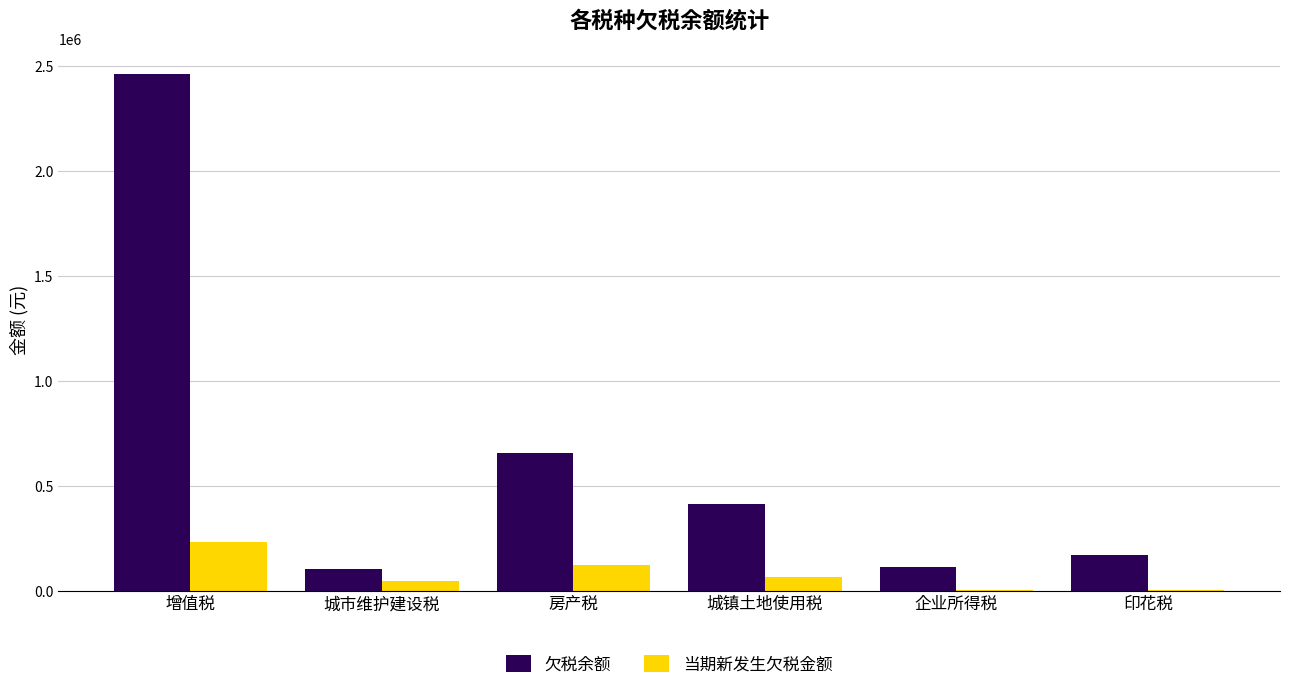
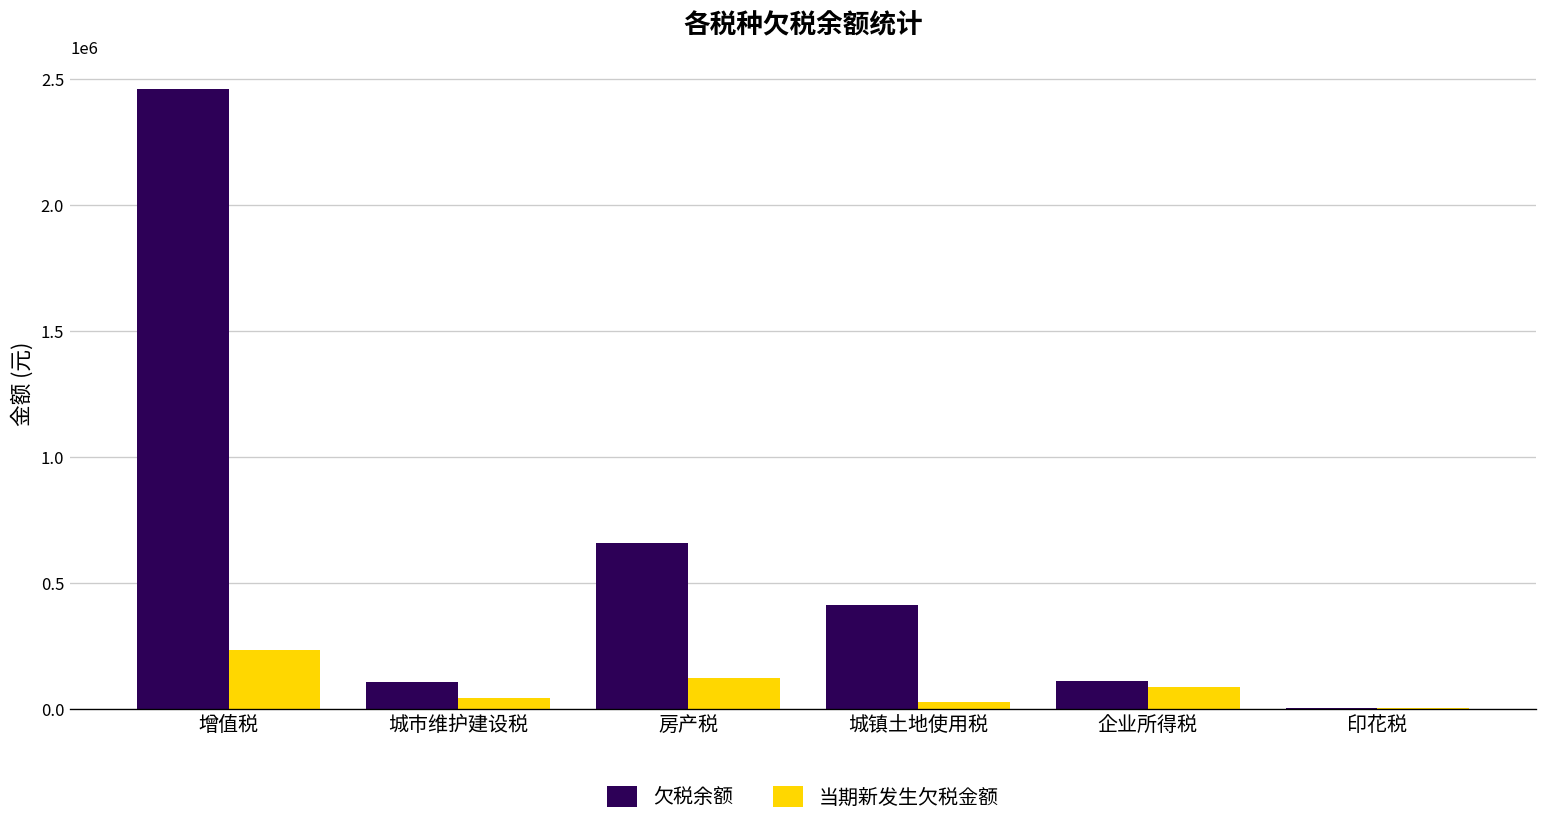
当期新发生欠税金额, 城镇土地使用税: 60000 -> 30000
当期新发生欠税金额, 企业所得税: 0 -> 90000
欠税余额, 印花税: 170000 -> 0
